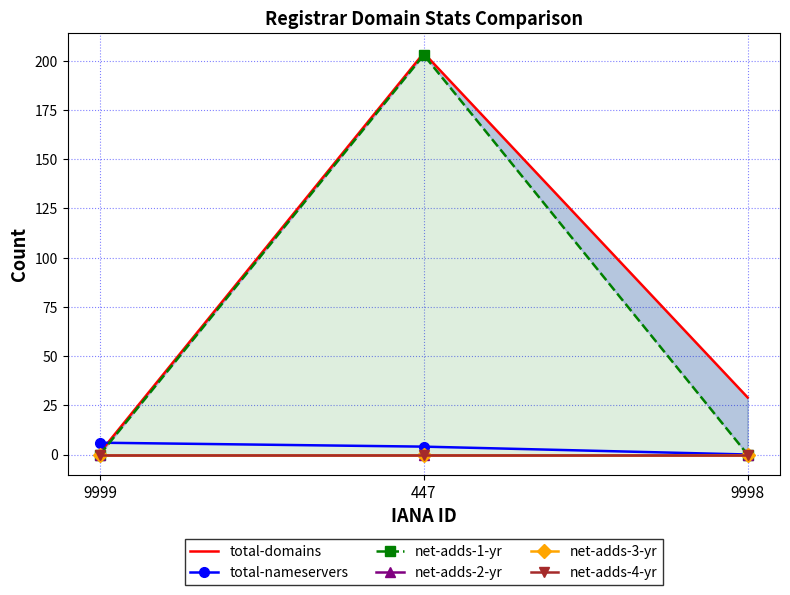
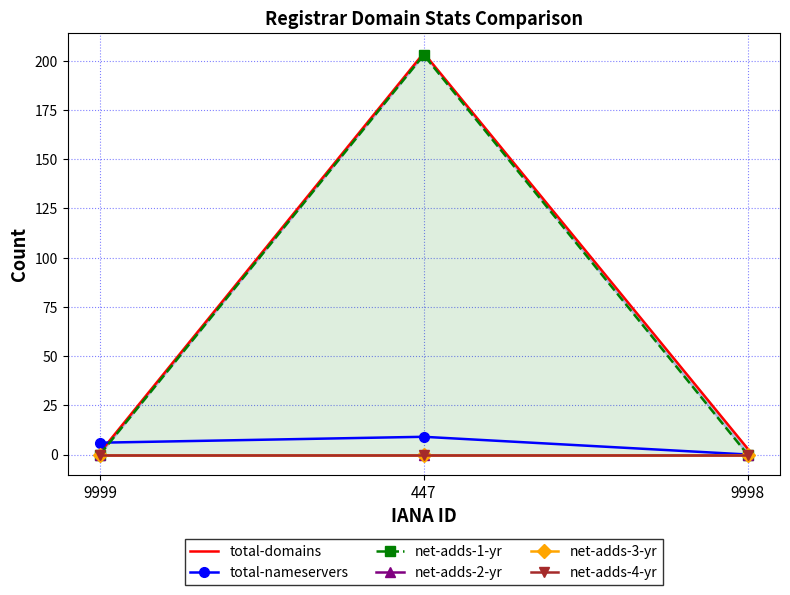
total-nameservers, 447: 4 -> 9
total-domains, 9998: 29 -> 3
